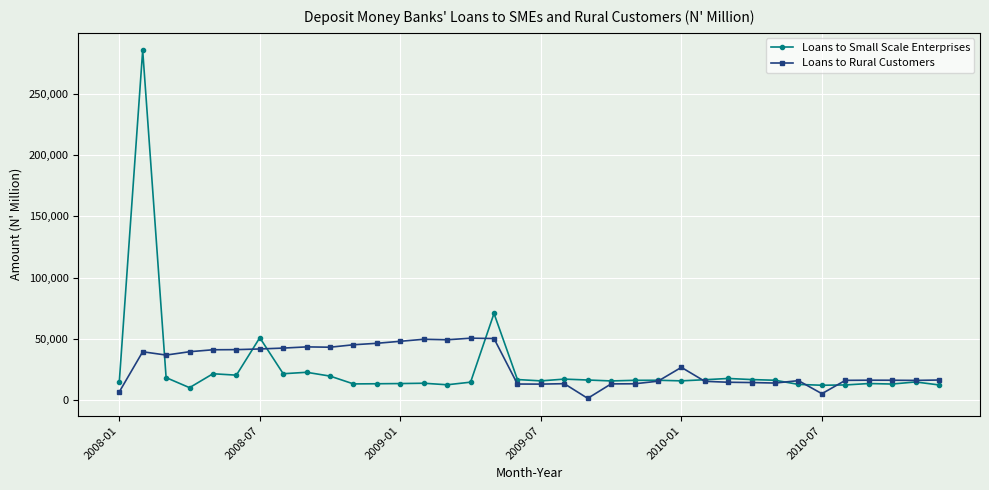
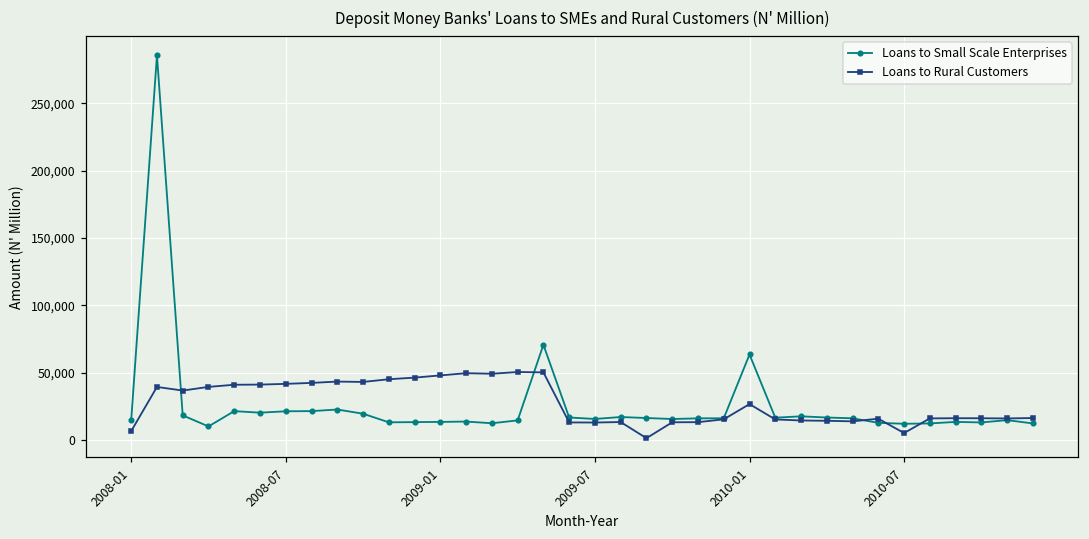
Loans to Small Scale Enterprises, 2008-07: 51,000 -> 22,000
Loans to Small Scale Enterprises, 2010-01: 16,000 -> 64,000
